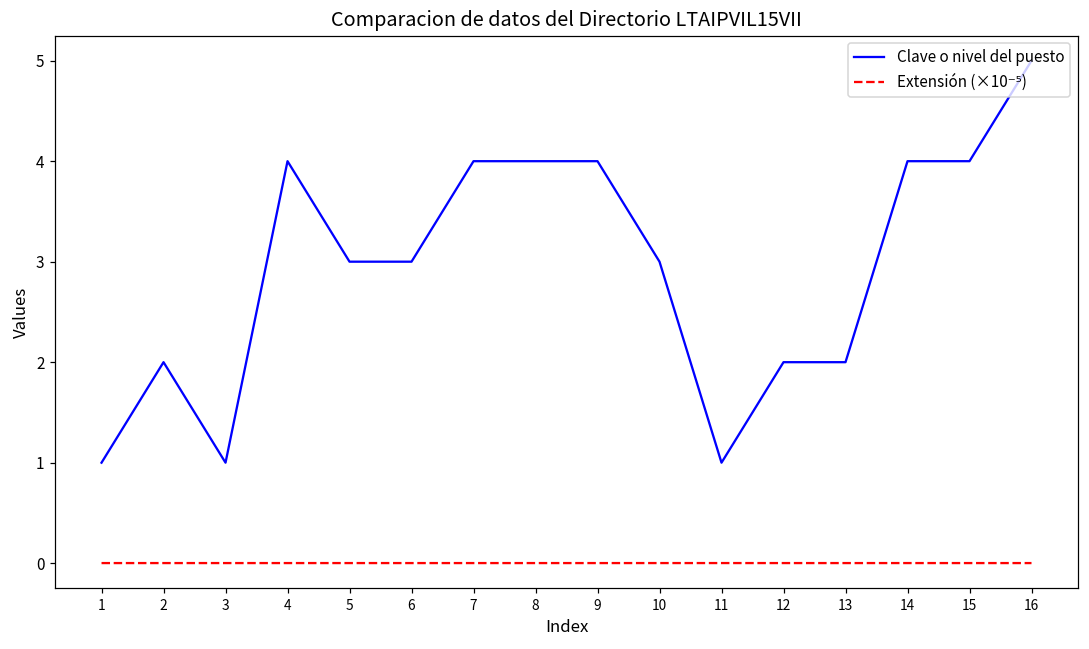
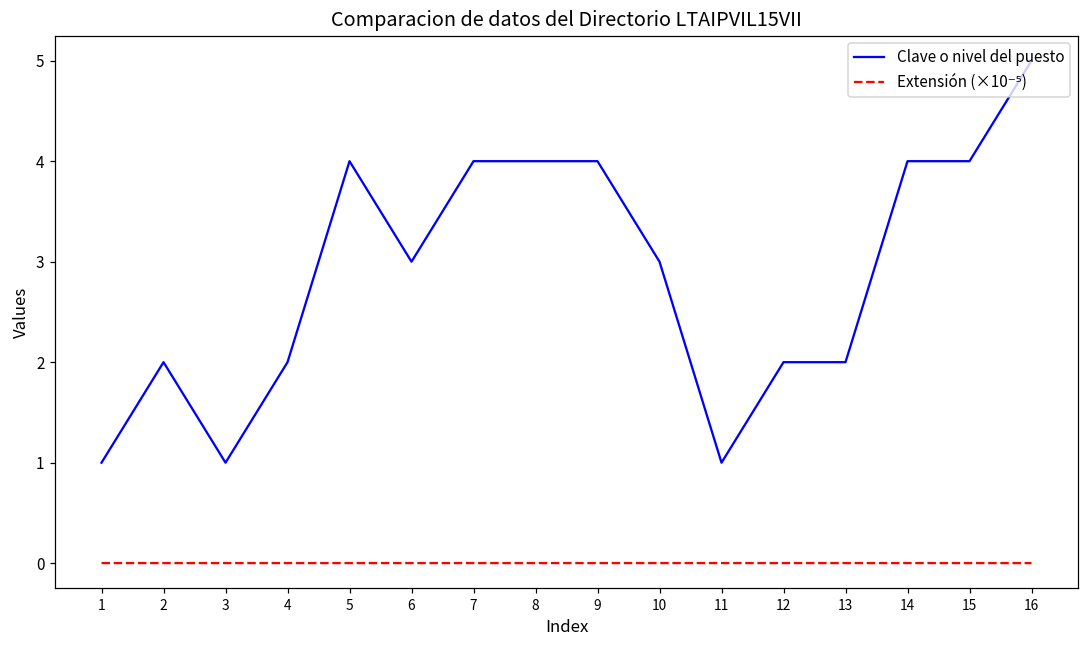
Clave o nivel del puesto, 4: 4 -> 2
Clave o nivel del puesto, 5: 3 -> 4
